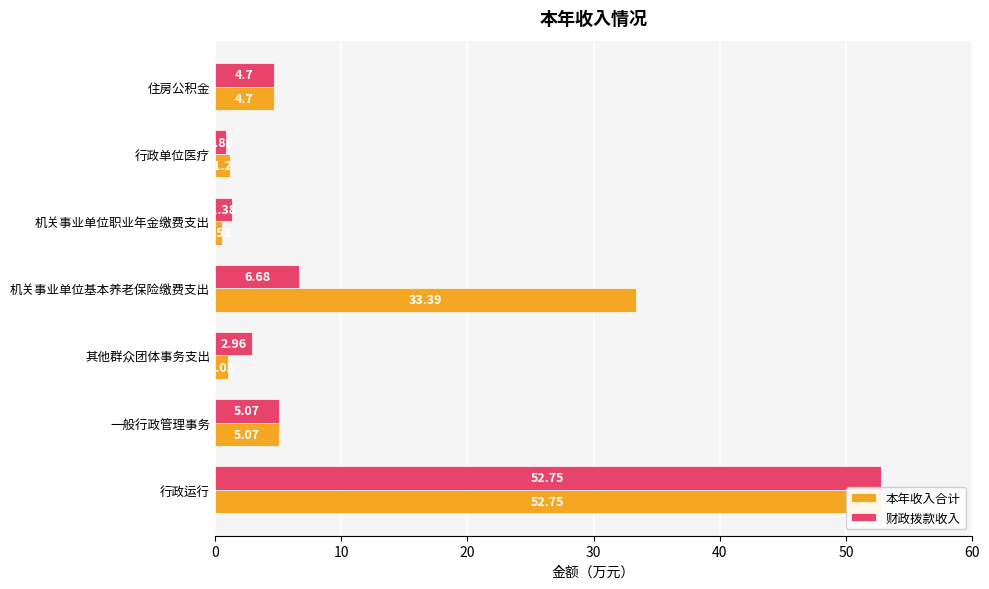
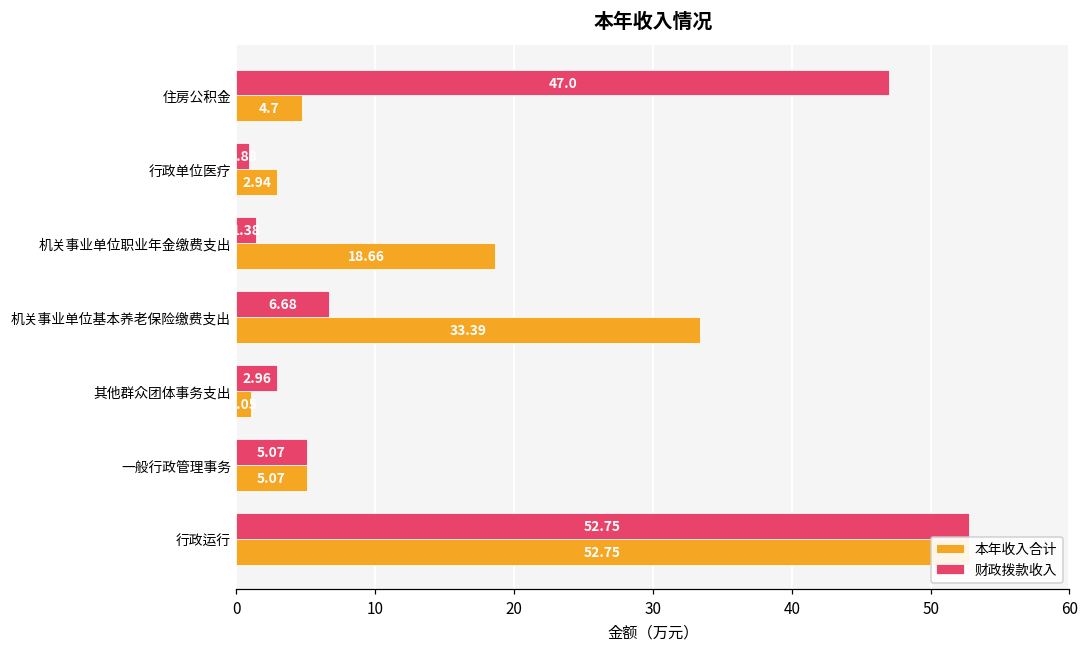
财政拨款收入, 住房公积金: 4.7 -> 47.0
本年收入合计, 行政单位医疗: 1.2 -> 2.94
本年收入合计, 机关事业单位职业年金缴费支出: 0.5 -> 18.7
